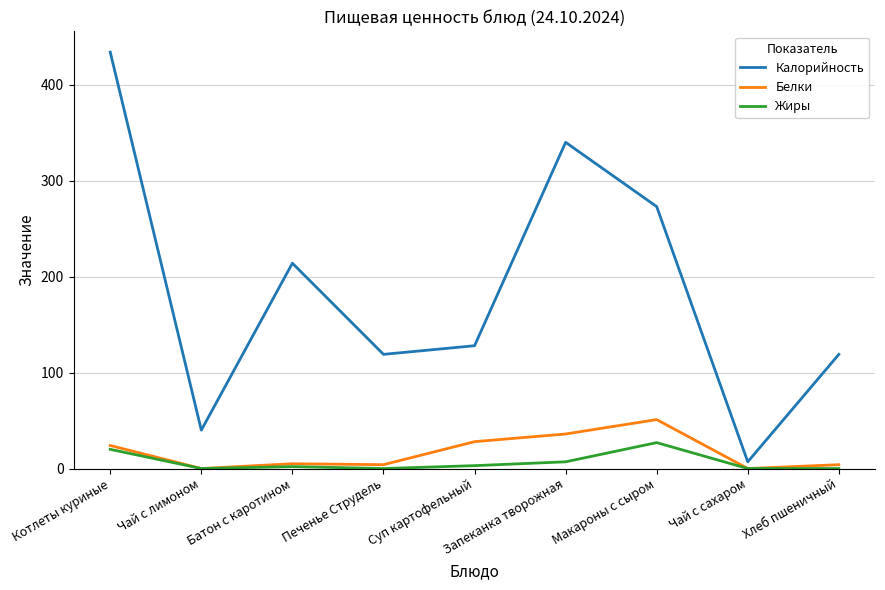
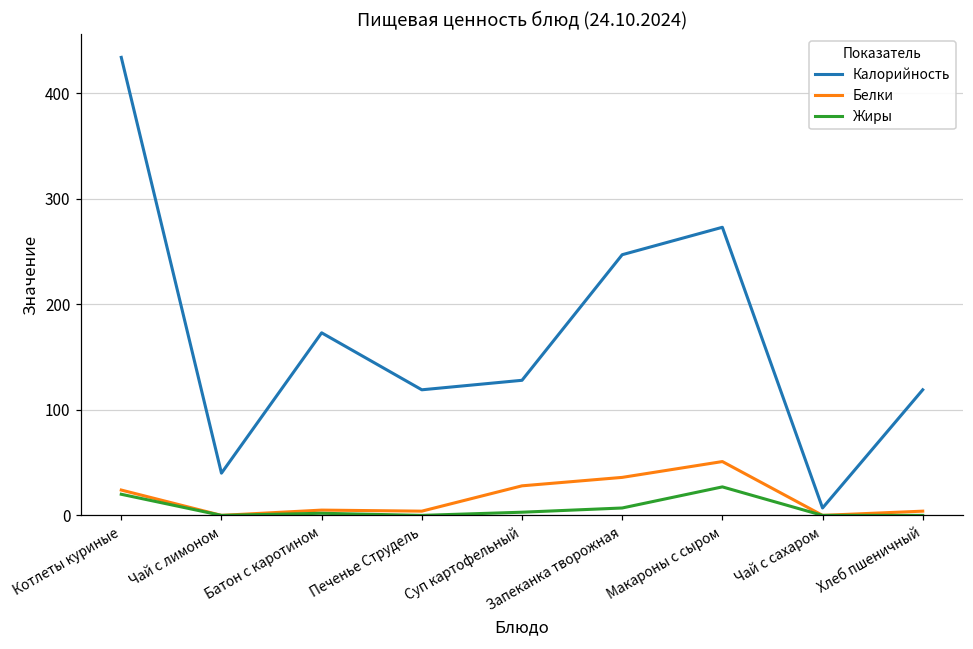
Калорийность, Батон с каротином: 210 -> 170
Калорийность, Запеканка творожная: 340 -> 250
